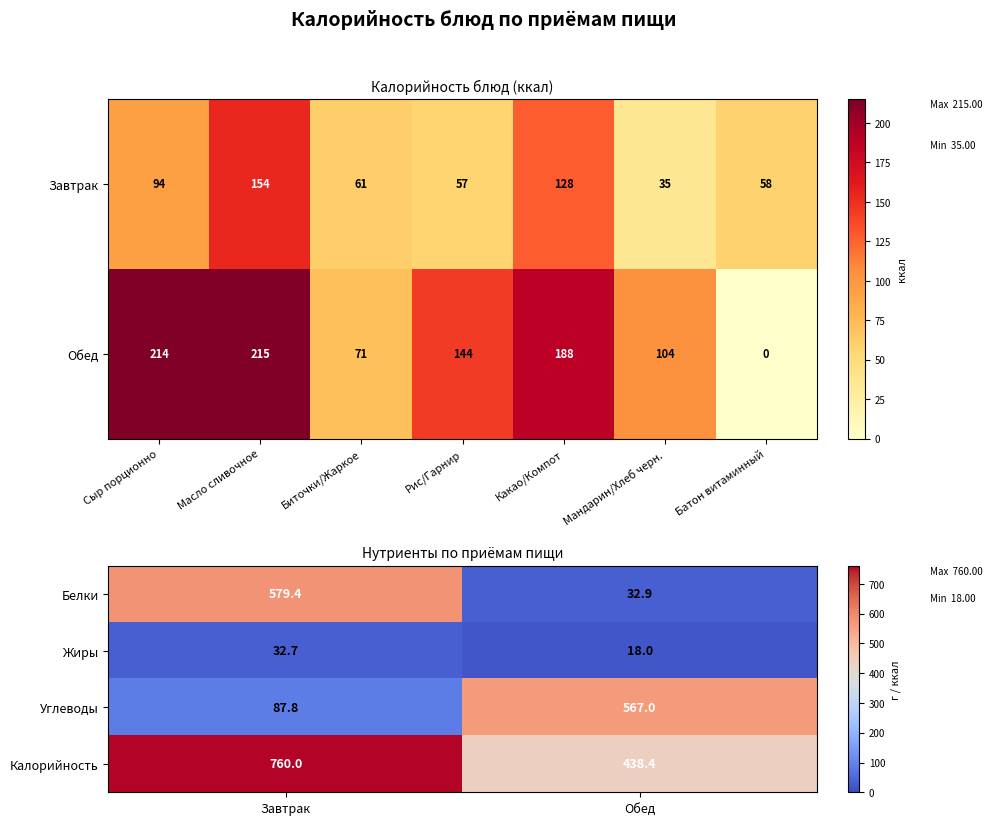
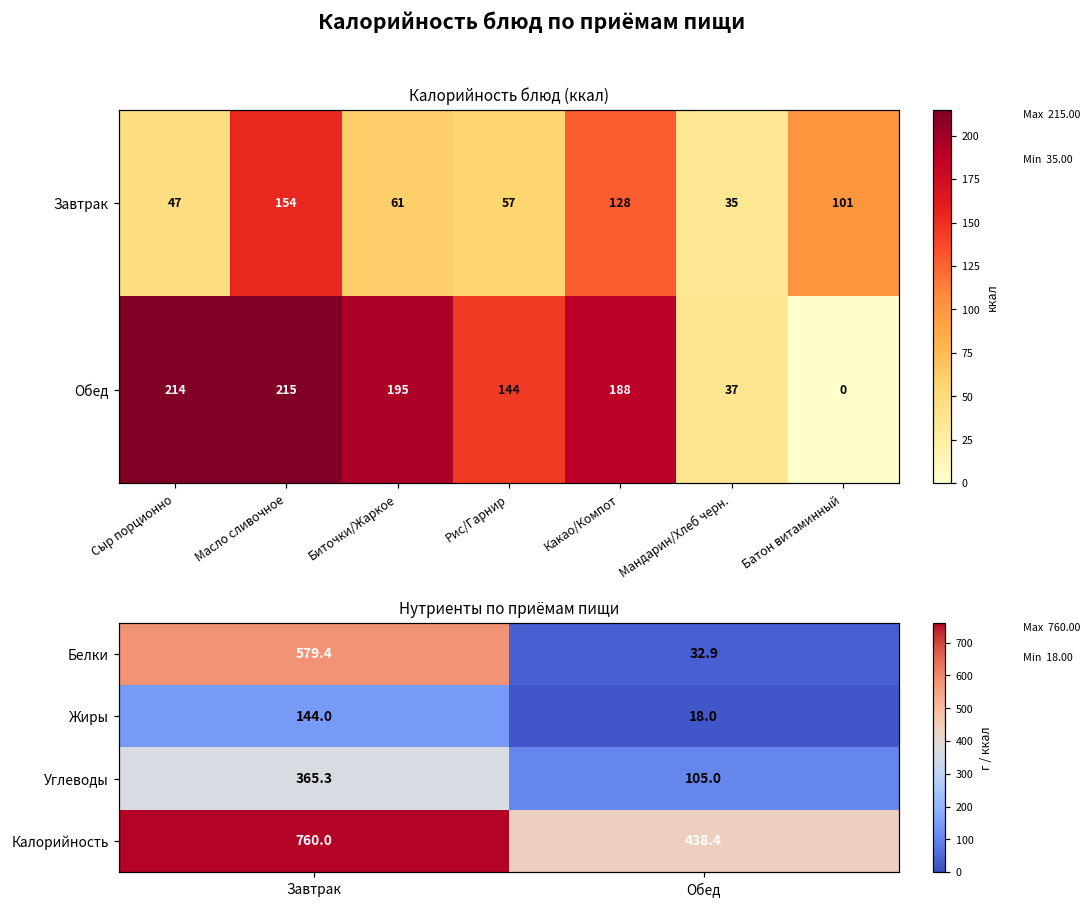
Калорийность блюд (ккал), Завтрак, Сыр порционно: 94 -> 47
Калорийность блюд (ккал), Завтрак, Батон витаминный: 58 -> 101
Калорийность блюд (ккал), Обед, Биточки/Жаркое: 71 -> 195
Калорийность блюд (ккал), Обед, Мандарин/Хлеб черн.: 104 -> 37
Нутриенты по приёмам пищи, Жиры, Завтрак: 32.7 -> 144.0
Нутриенты по приёмам пищи, Углеводы, Завтрак: 87.8 -> 365.3
Нутриенты по приёмам пищи, Углеводы, Обед: 567.0 -> 105.0
